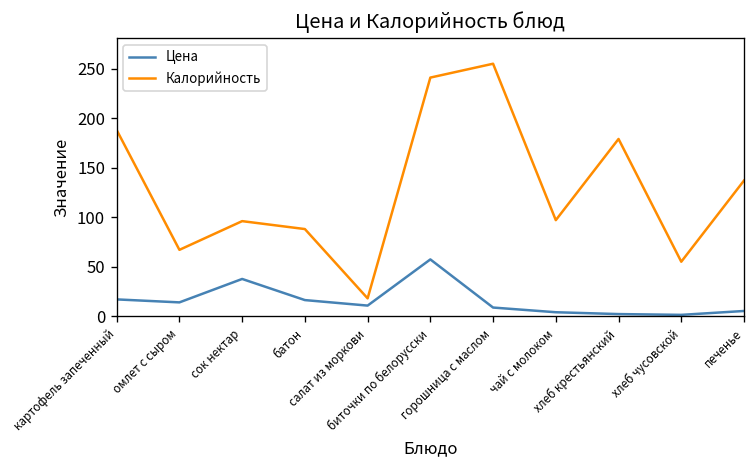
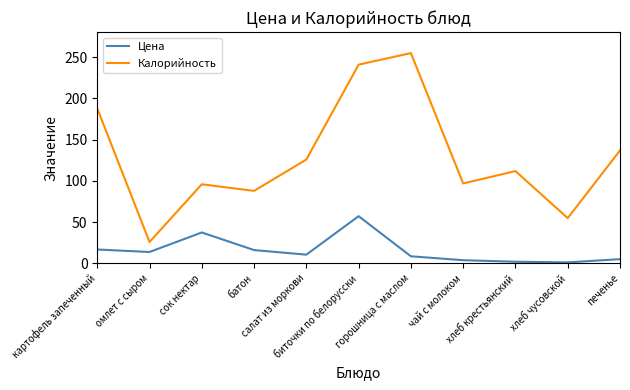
Калорийность, омлет с сыром: 70 -> 30
Калорийность, салат из моркови: 20 -> 130
Калорийность, хлеб крестьянский: 180 -> 110
